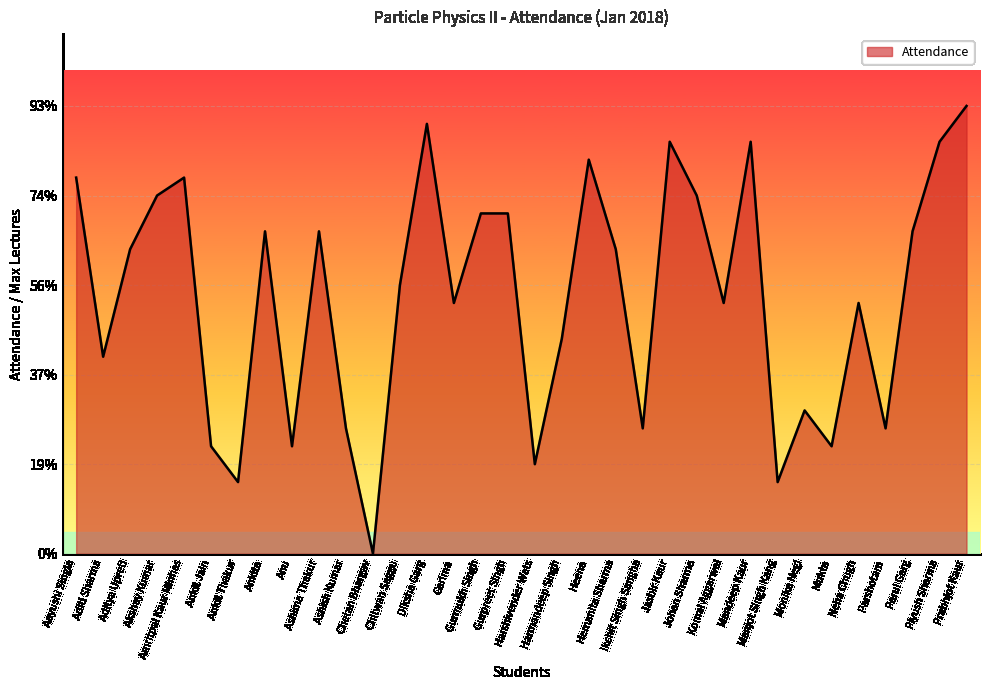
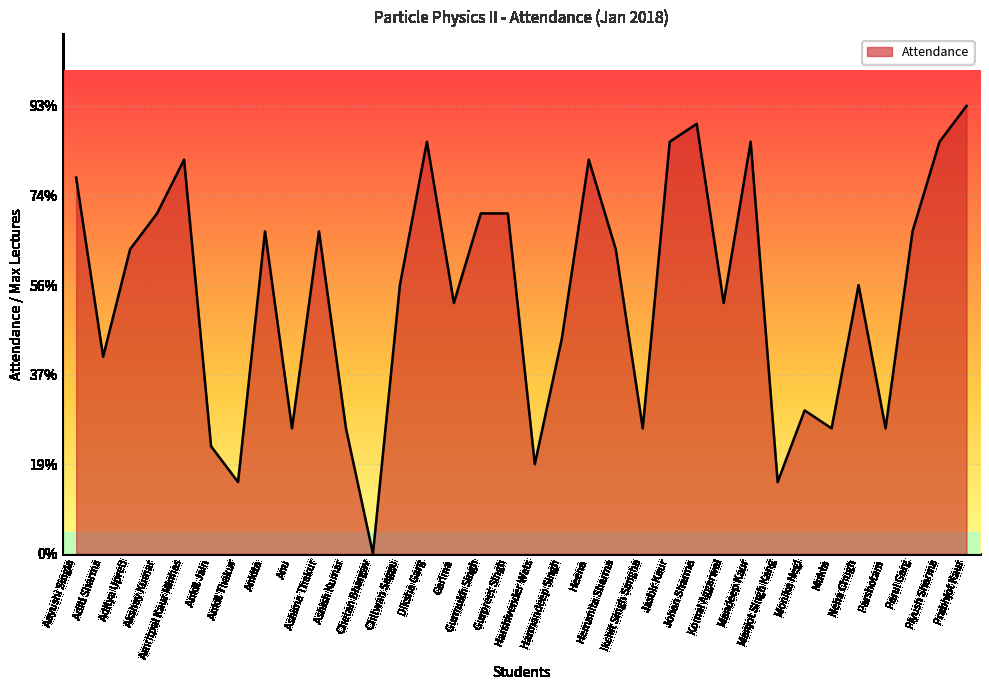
Akshay Kumar: 74% -> 71%
Amritpal Kaur Minhas: 78% -> 82%
Anu: 22% -> 26%
Diksha Garg: 89% -> 86%
Johan Sharma: 74% -> 89%
Mukta: 22% -> 26%
Neha Chugh: 52% -> 56%
